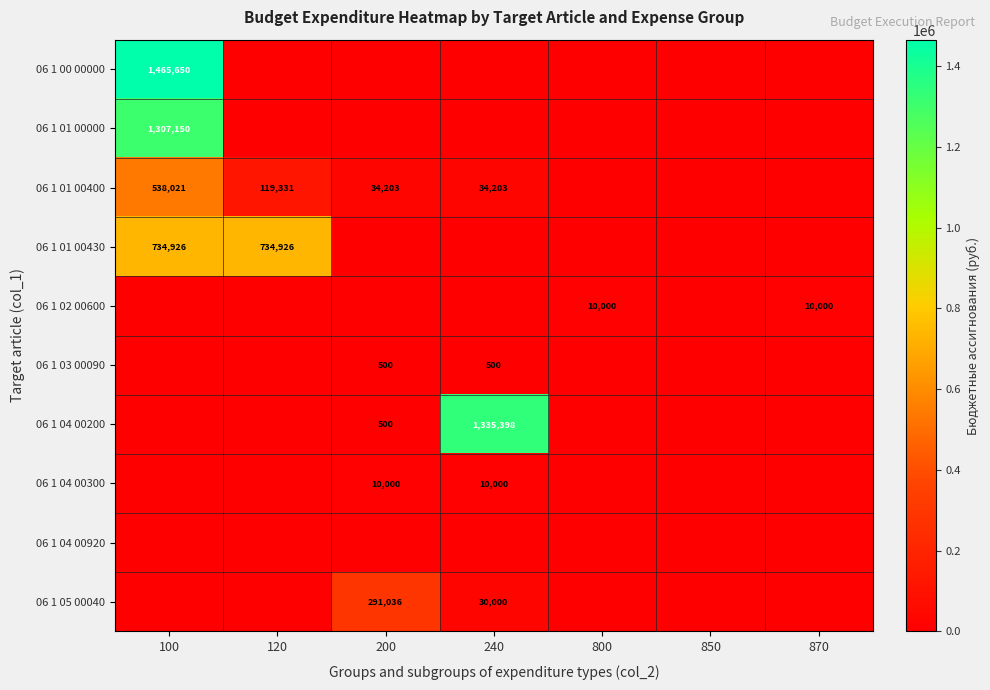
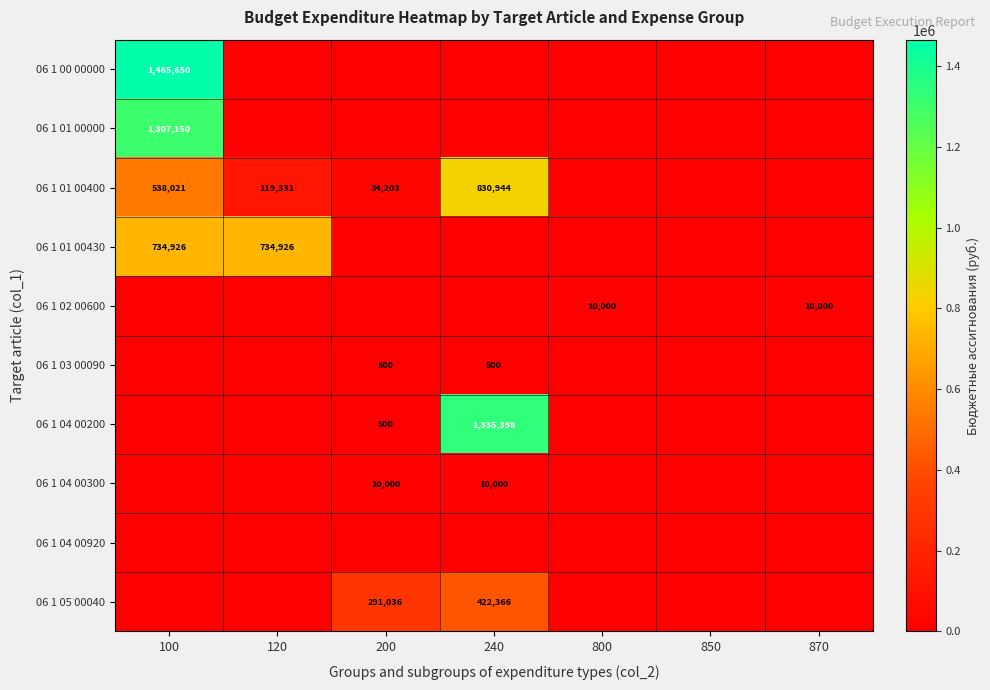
06 1 01 00400, 240: 34,203 -> 830,944
06 1 05 00040, 240: 30,000 -> 422,366
